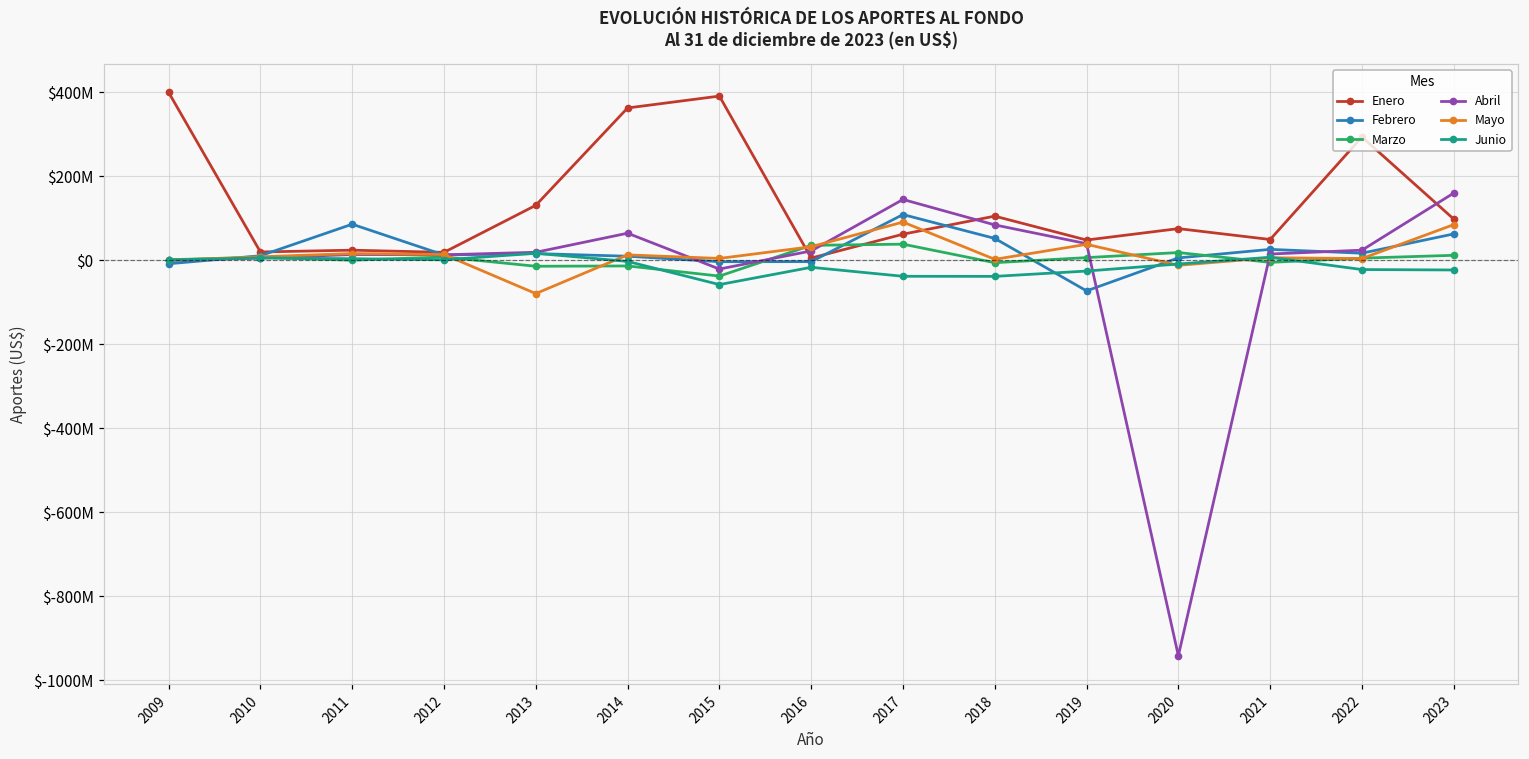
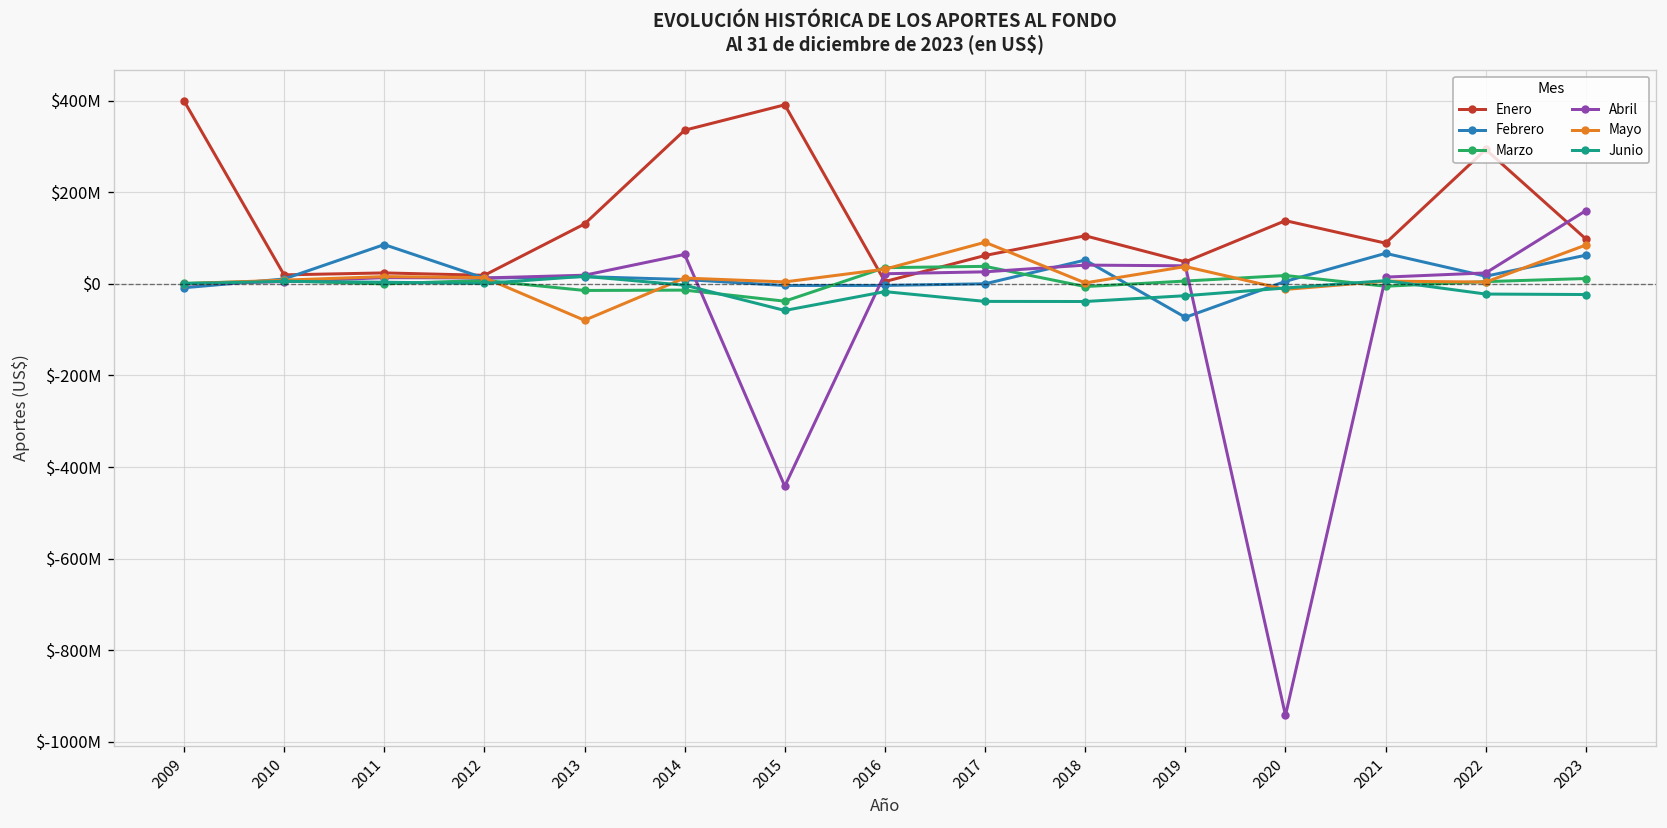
Enero, 2014: $360000000 -> $340000000
Abril, 2015: $-20000000 -> $-440000000
Febrero, 2017: $110000000 -> $0
Abril, 2017: $140000000 -> $30000000
Abril, 2018: $80000000 -> $40000000
Enero, 2020: $80000000 -> $140000000
Enero, 2021: $50000000 -> $90000000
Febrero, 2021: $30000000 -> $70000000
